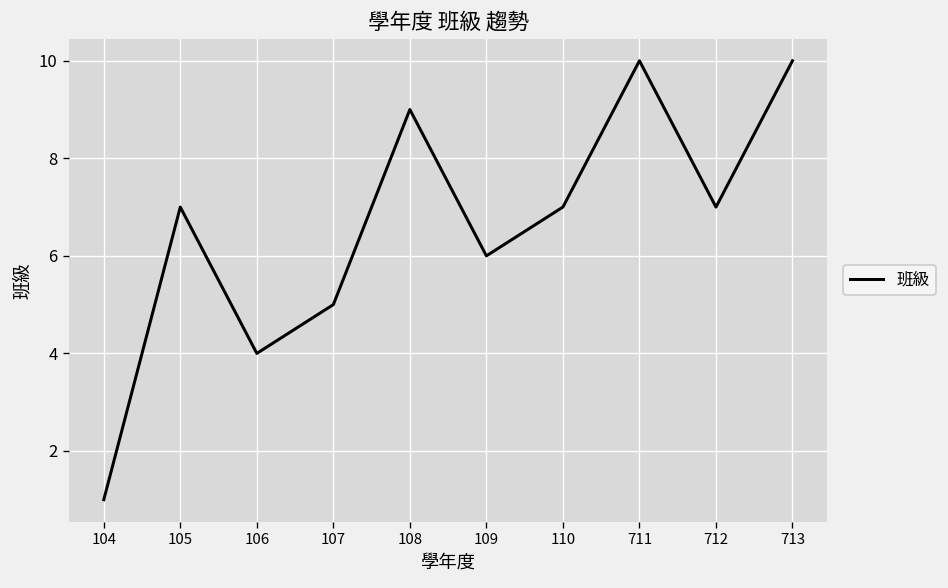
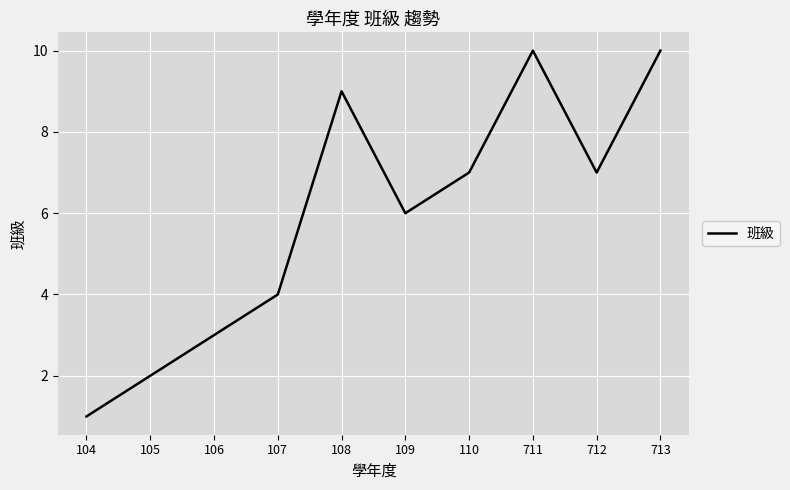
105: 7 -> 2
106: 4 -> 3
107: 5 -> 4
